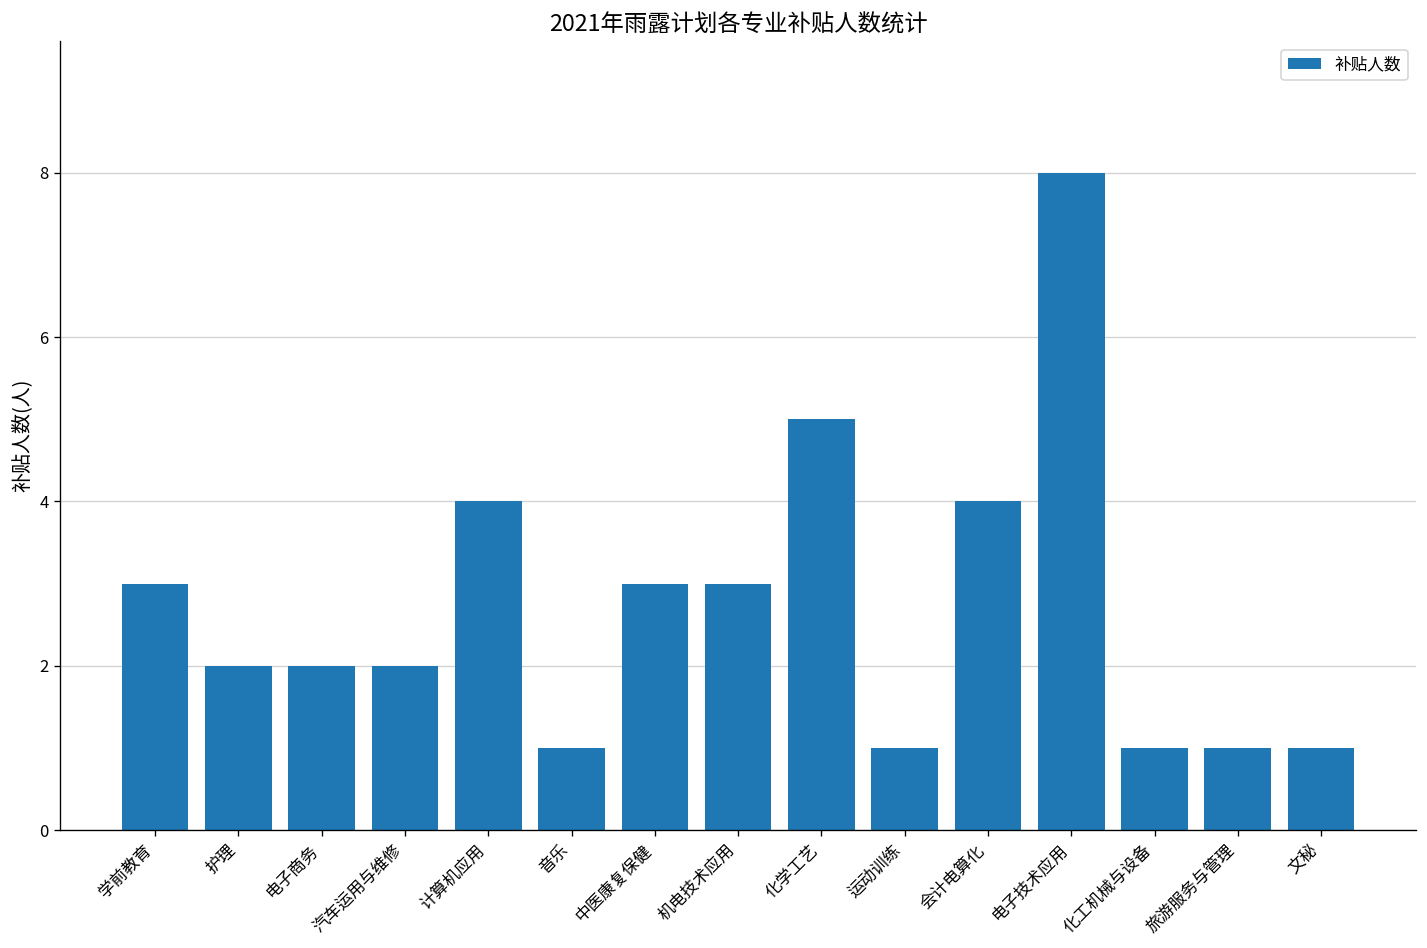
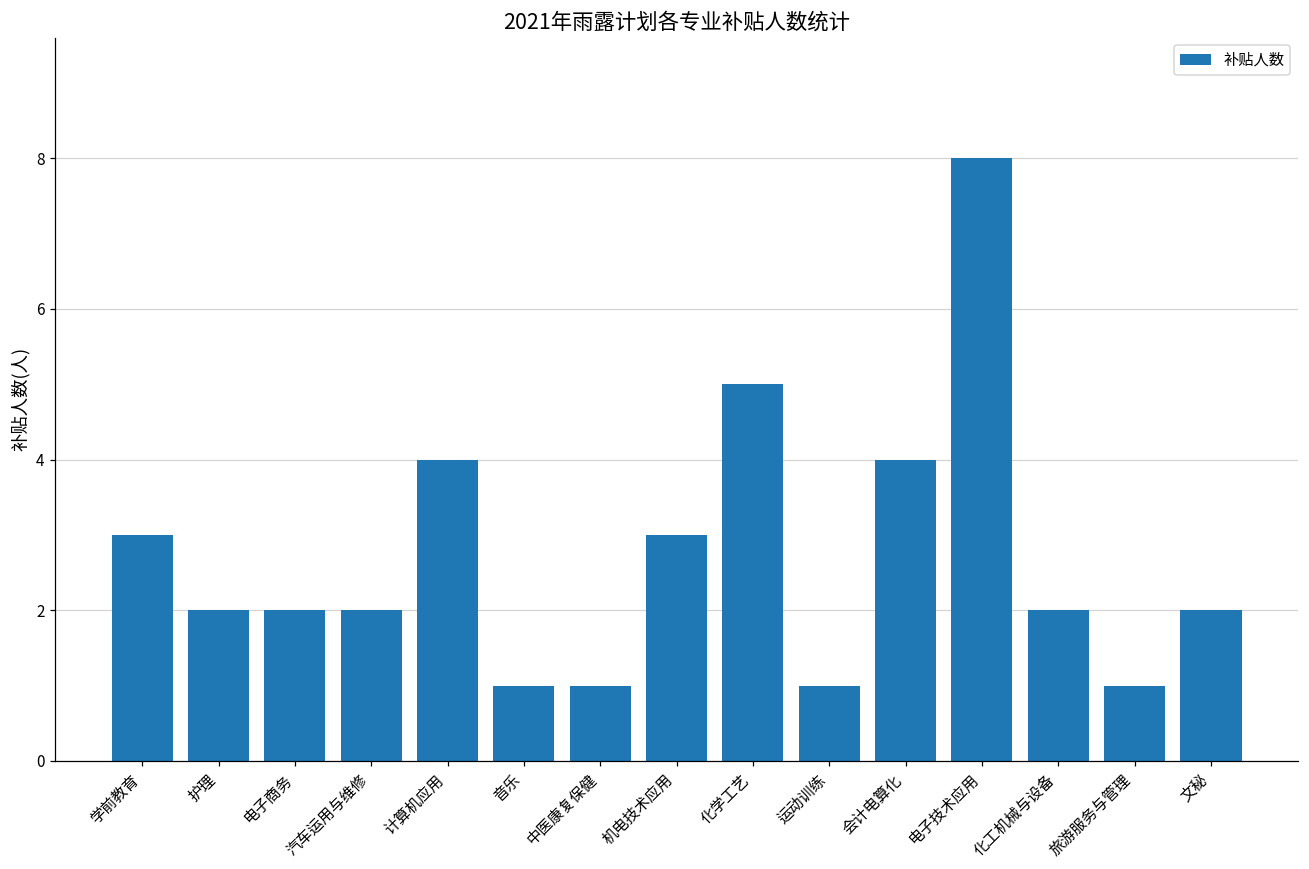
中医康复保健: 3 -> 1
化工机械与设备: 1 -> 2
文秘: 1 -> 2
